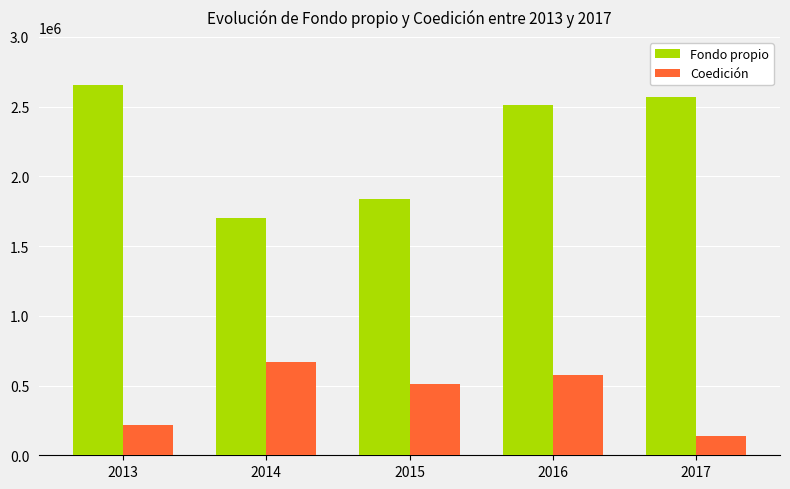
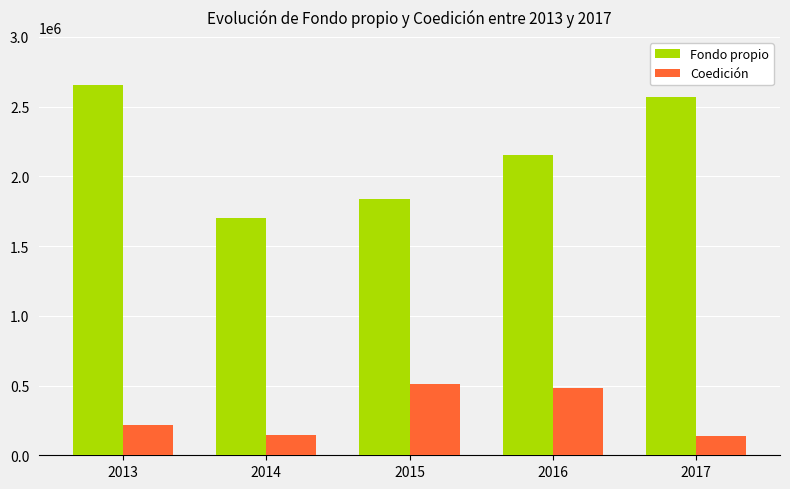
Coedición, 2014: 670000 -> 140000
Fondo propio, 2016: 2510000 -> 2160000
Coedición, 2016: 570000 -> 480000
